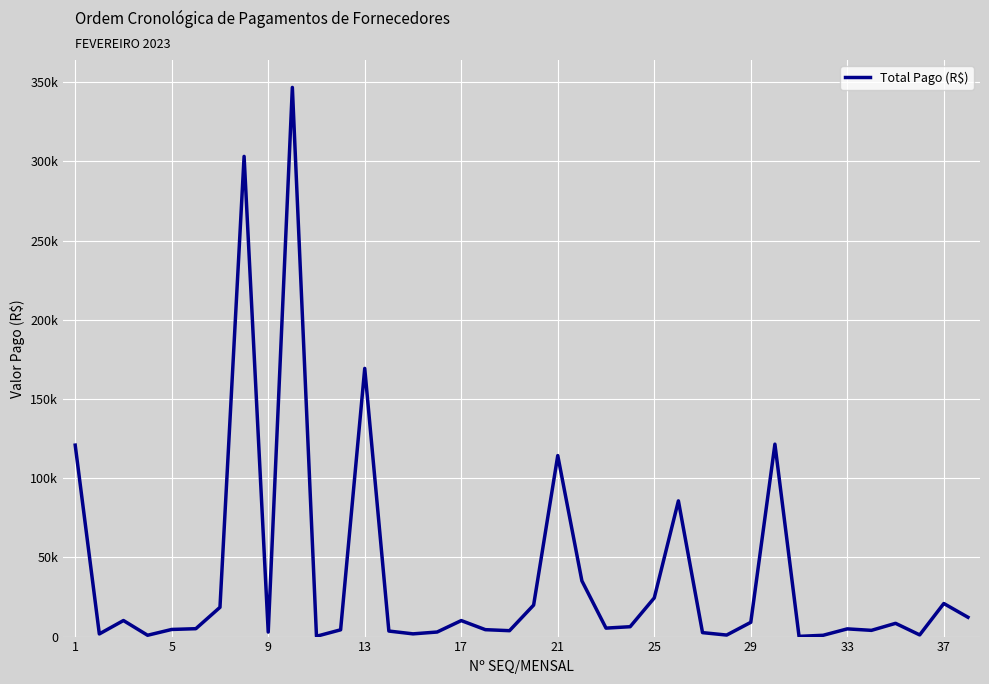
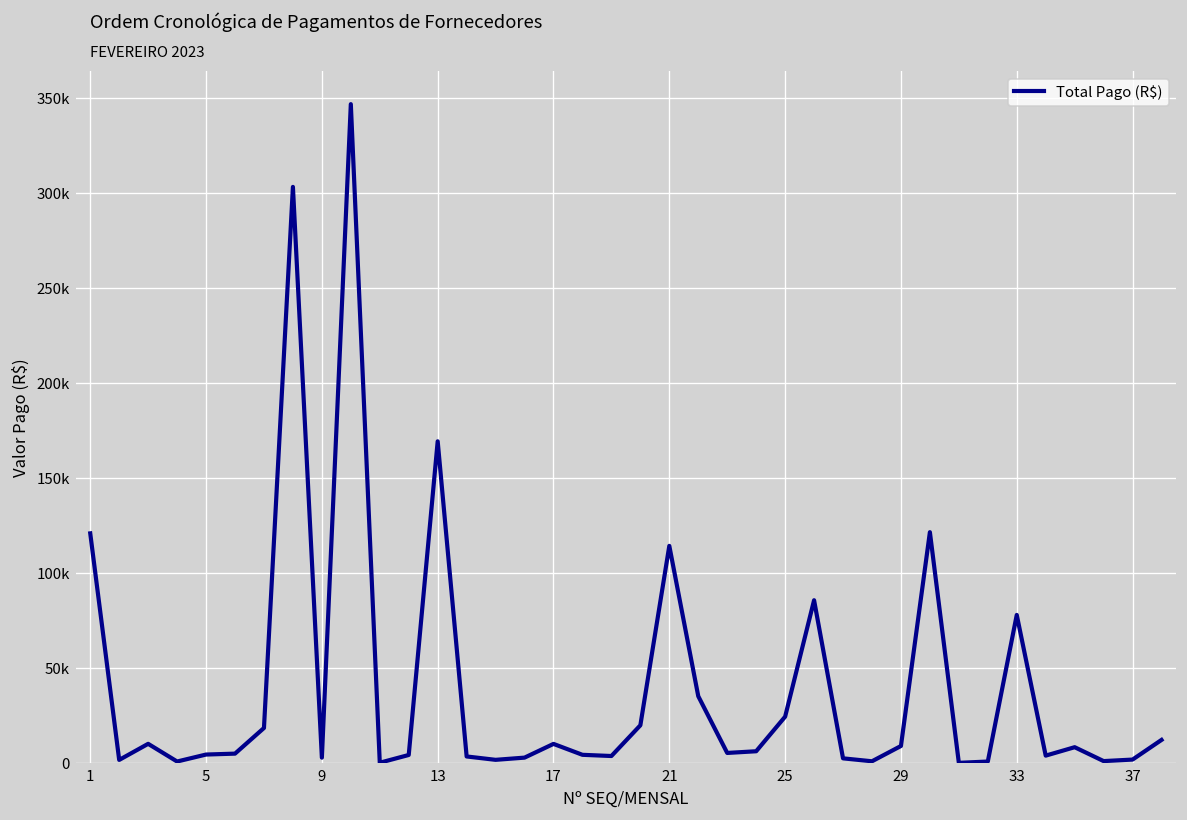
33: 5000 -> 78000
37: 21000 -> 2000
